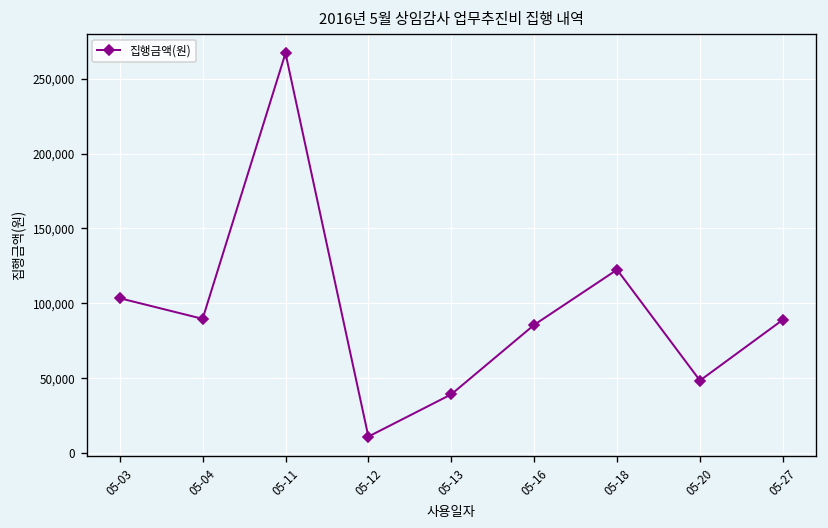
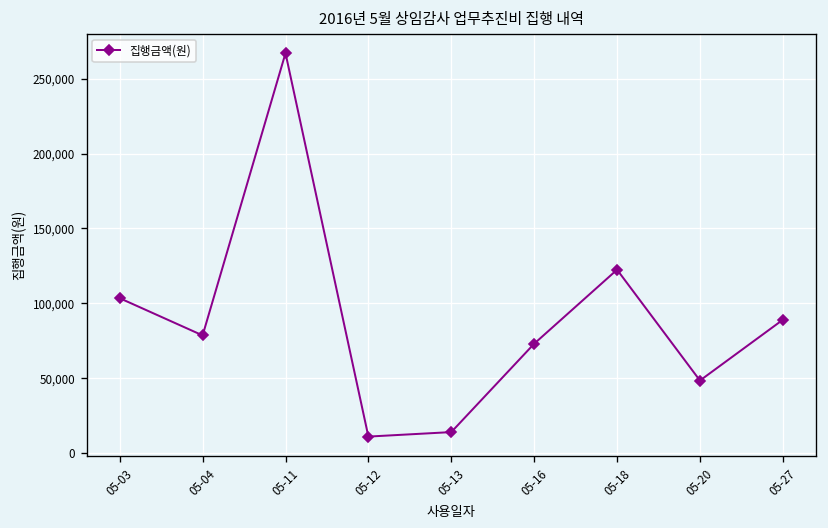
05-04: 90,000 -> 79,000
05-13: 39,000 -> 14,000
05-16: 86,000 -> 73,000
